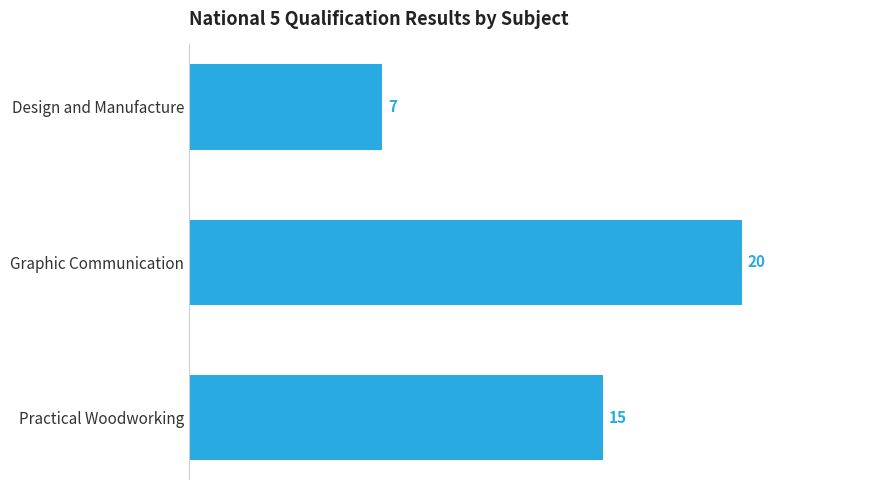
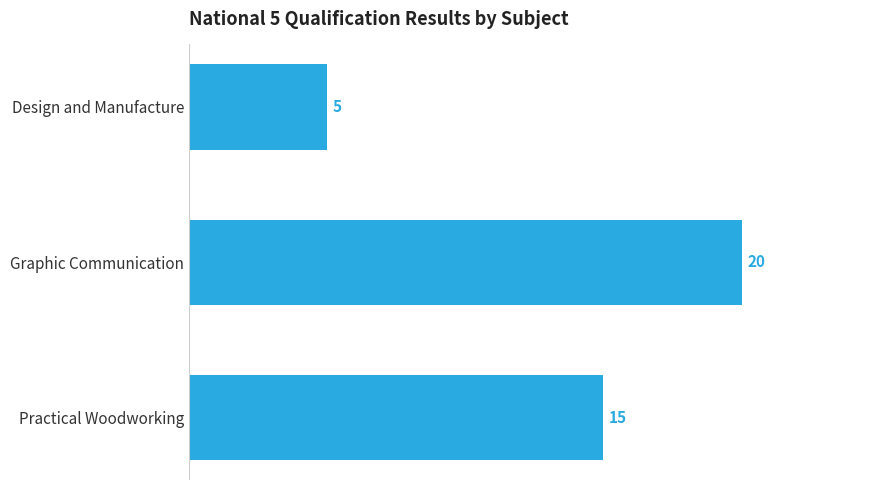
Design and Manufacture: 7 -> 5
